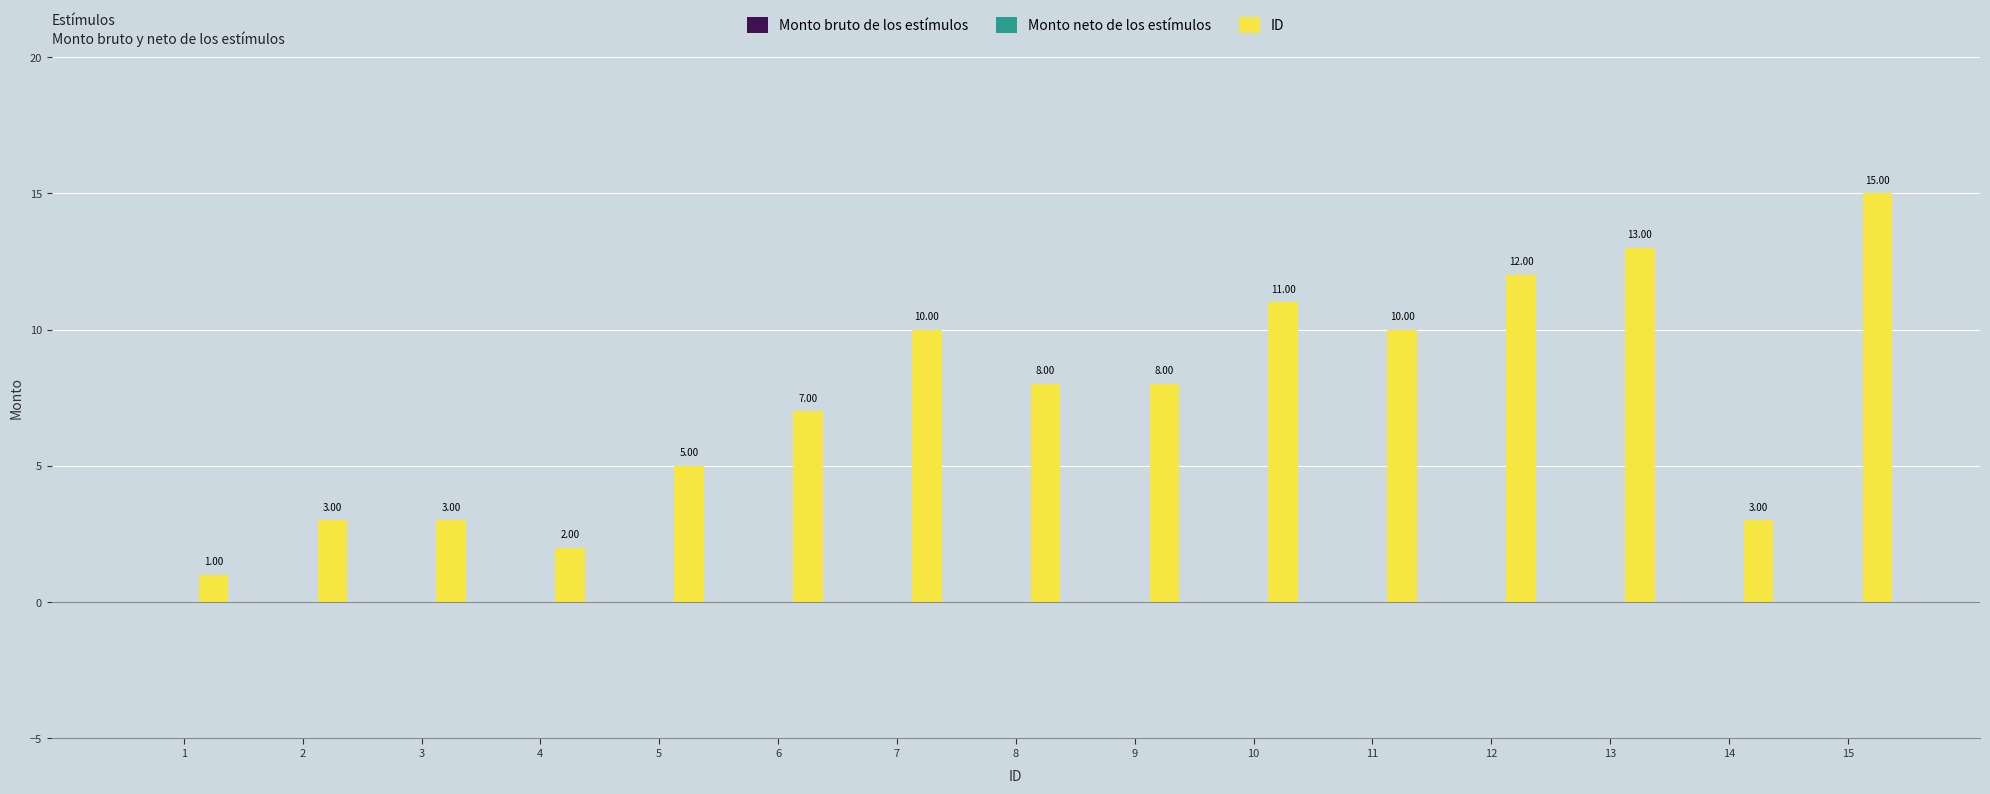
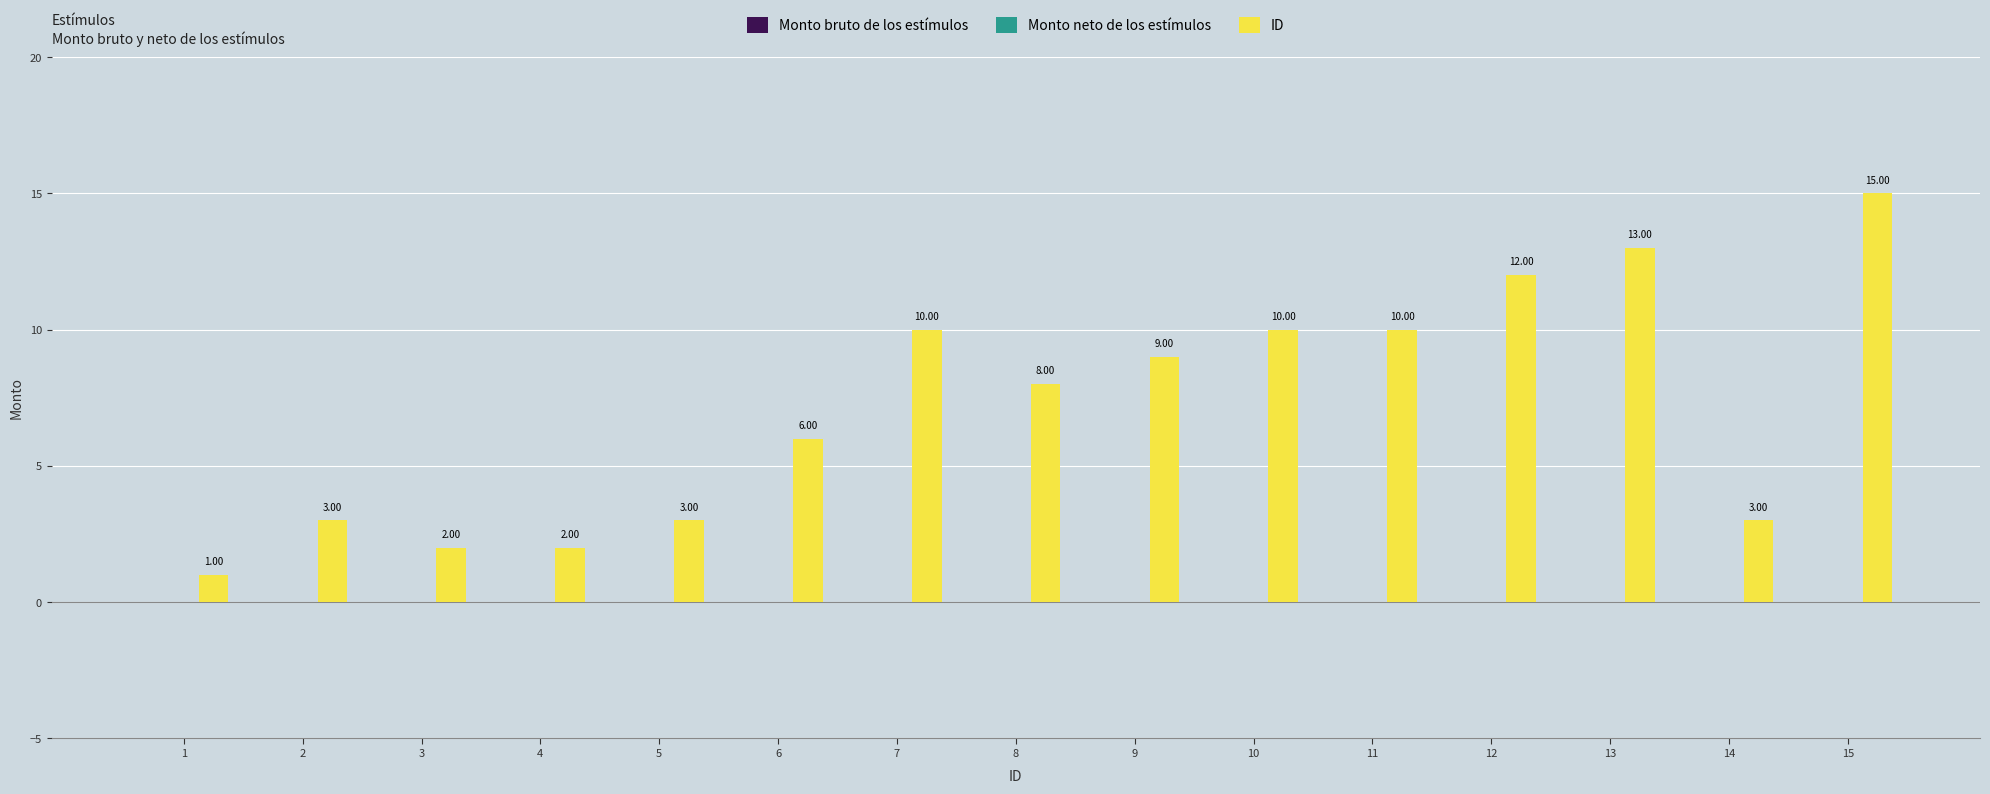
ID, 3: 3.00 -> 2.00
ID, 5: 5.00 -> 3.00
ID, 6: 7.00 -> 6.00
ID, 9: 8.00 -> 9.00
ID, 10: 11.00 -> 10.00
